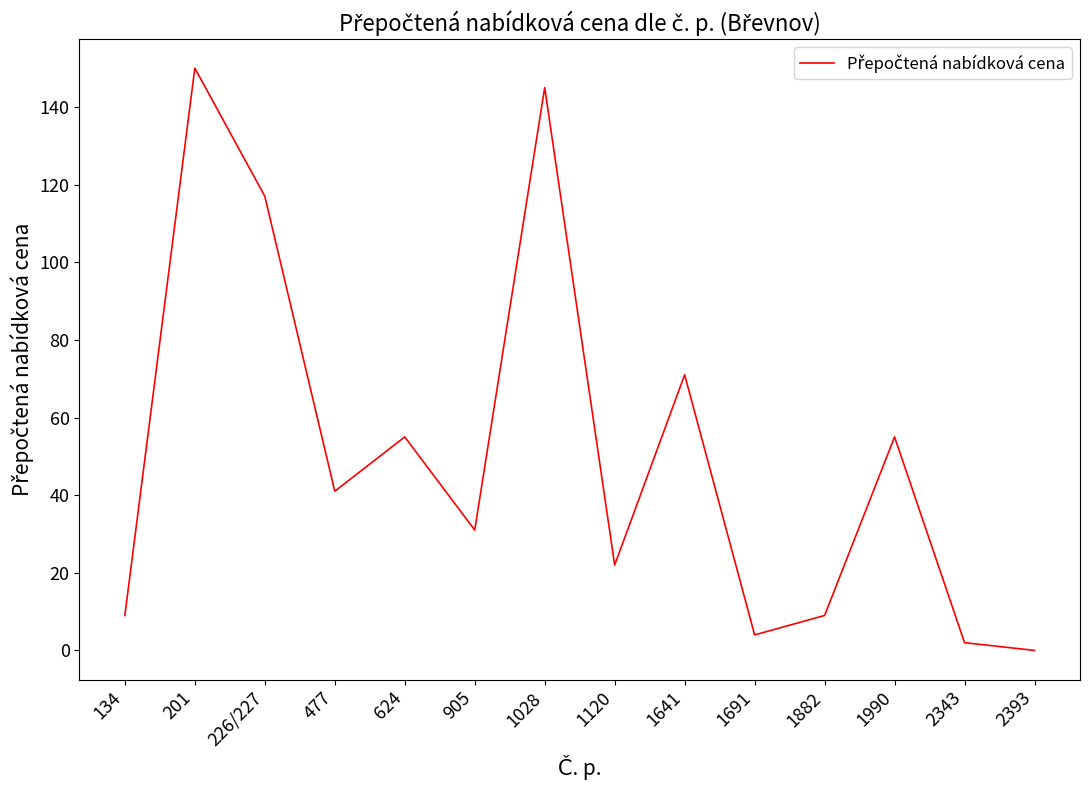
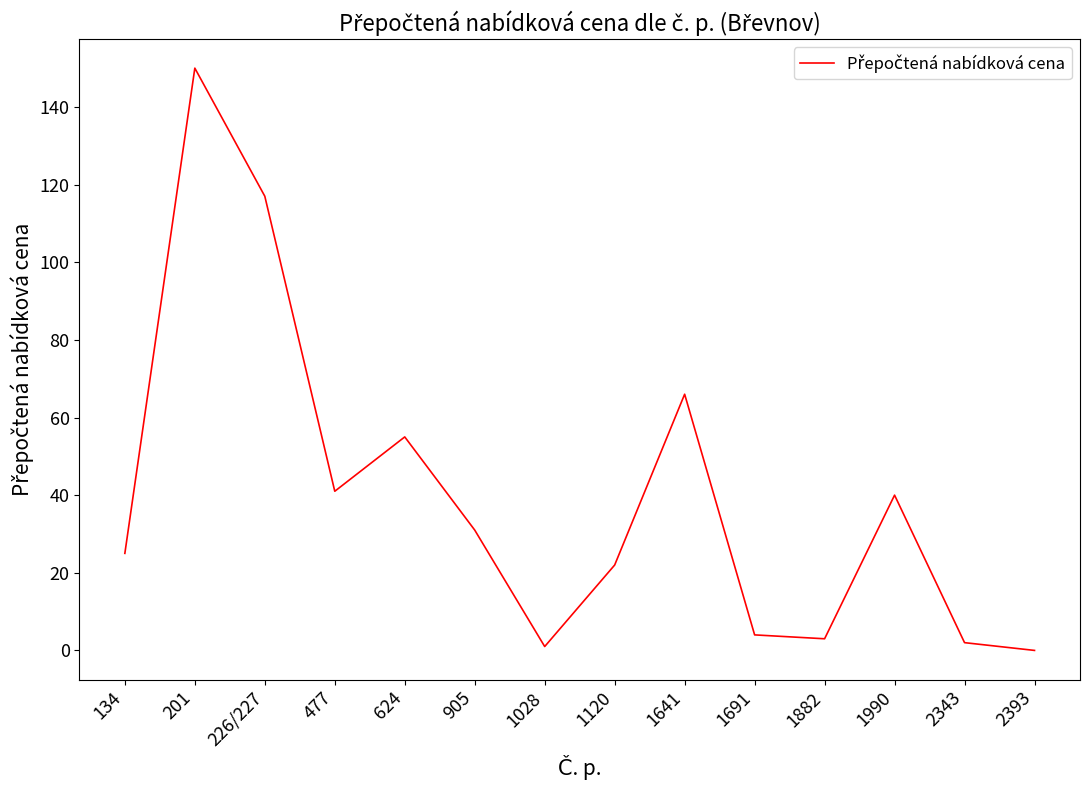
134: 9 -> 25
1028: 145 -> 1
1641: 71 -> 66
1882: 9 -> 3
1990: 55 -> 40
